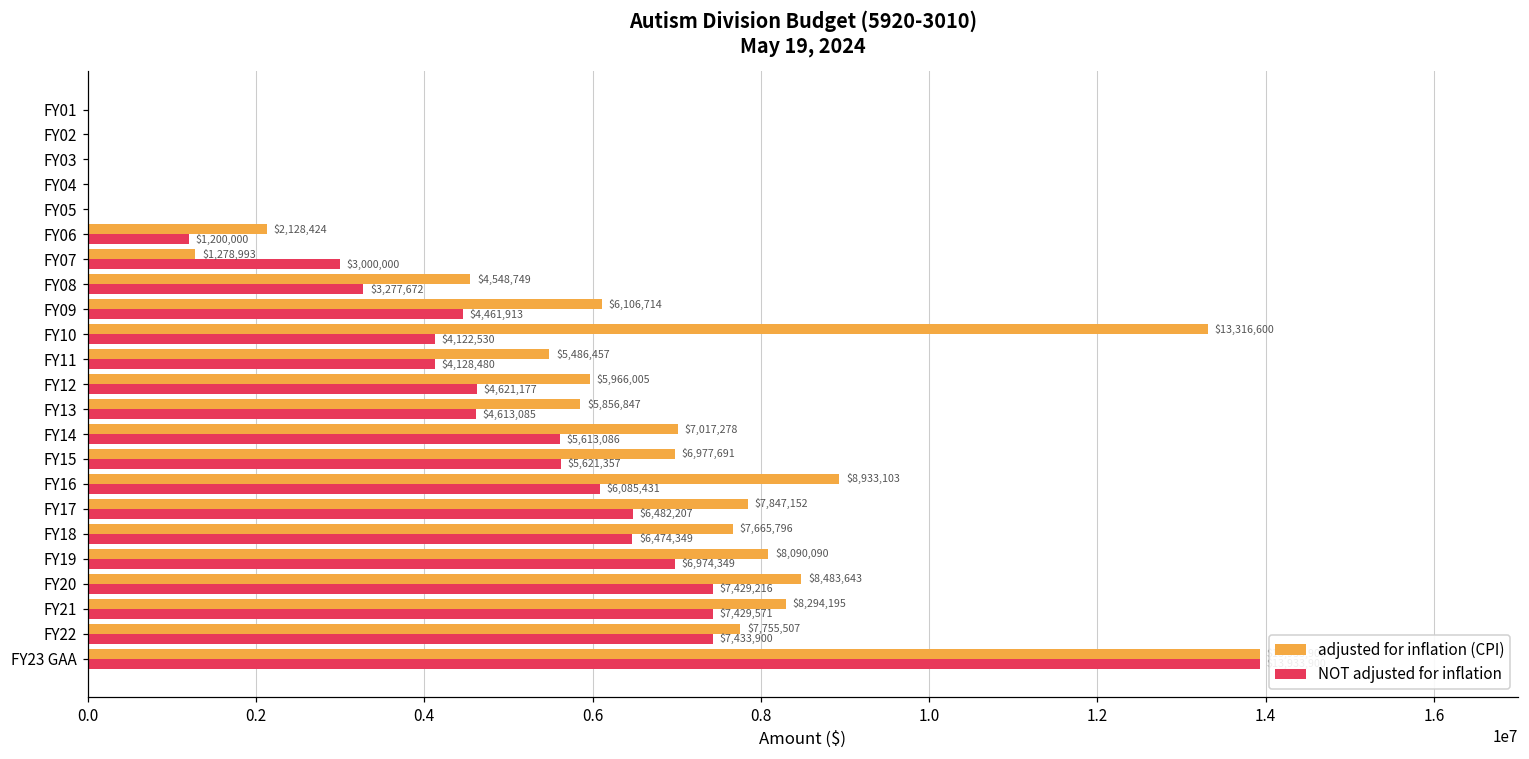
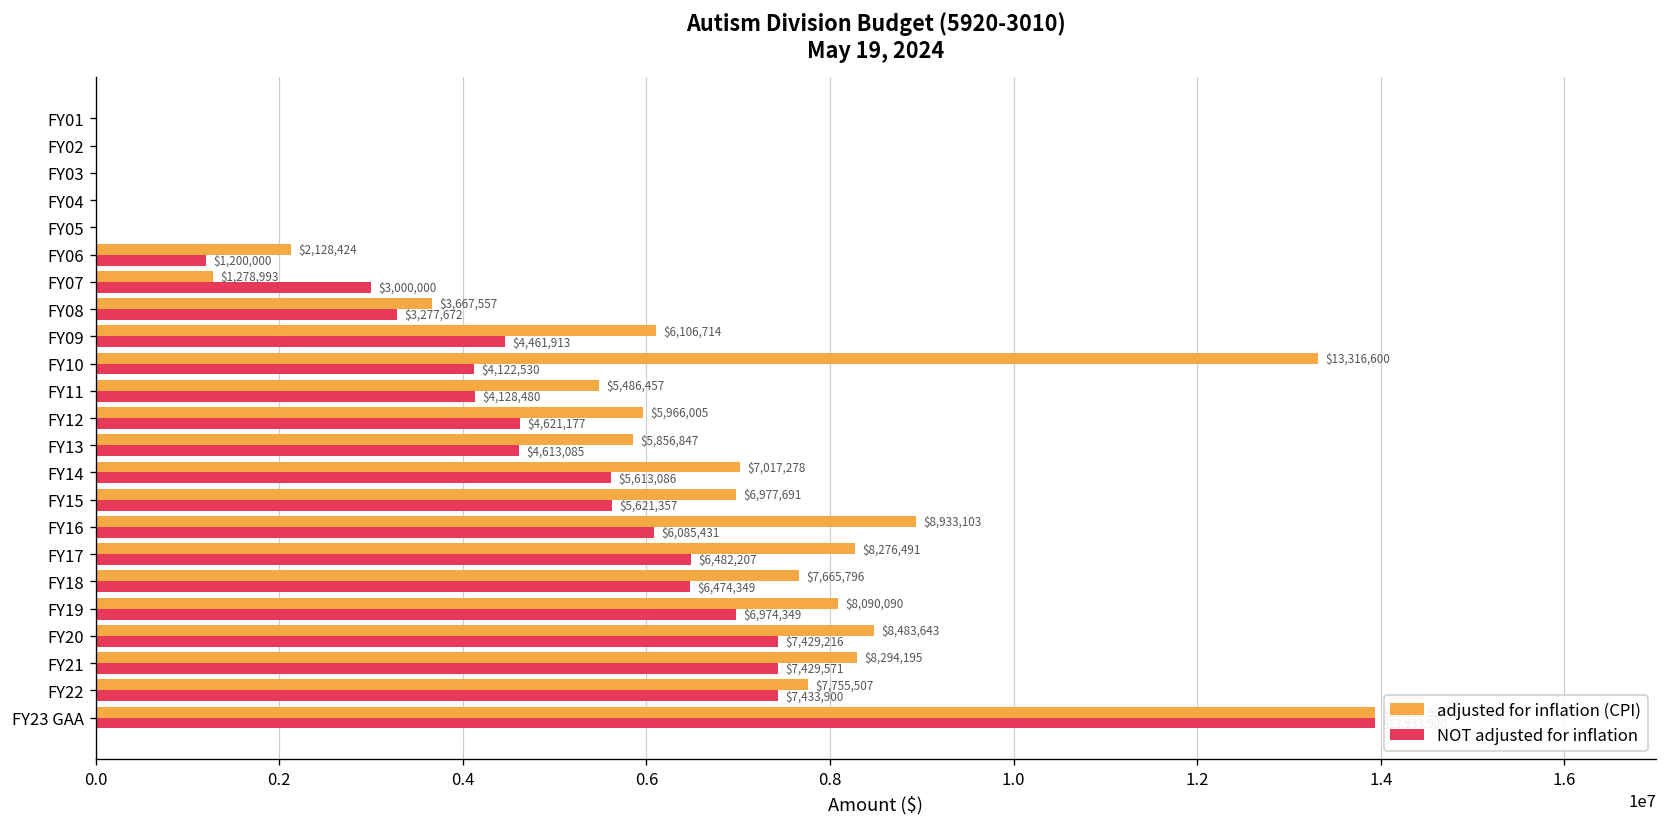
adjusted for inflation (CPI), FY08: $4,548,749 -> $3,667,557
adjusted for inflation (CPI), FY17: $7,847,152 -> $8,276,491
